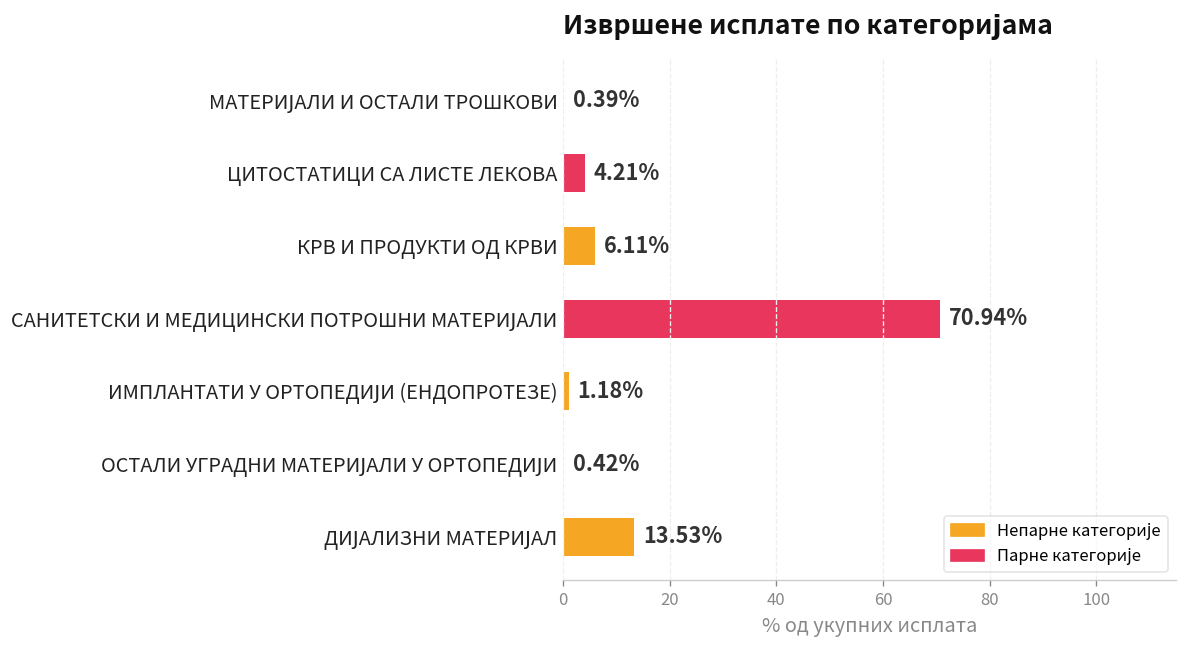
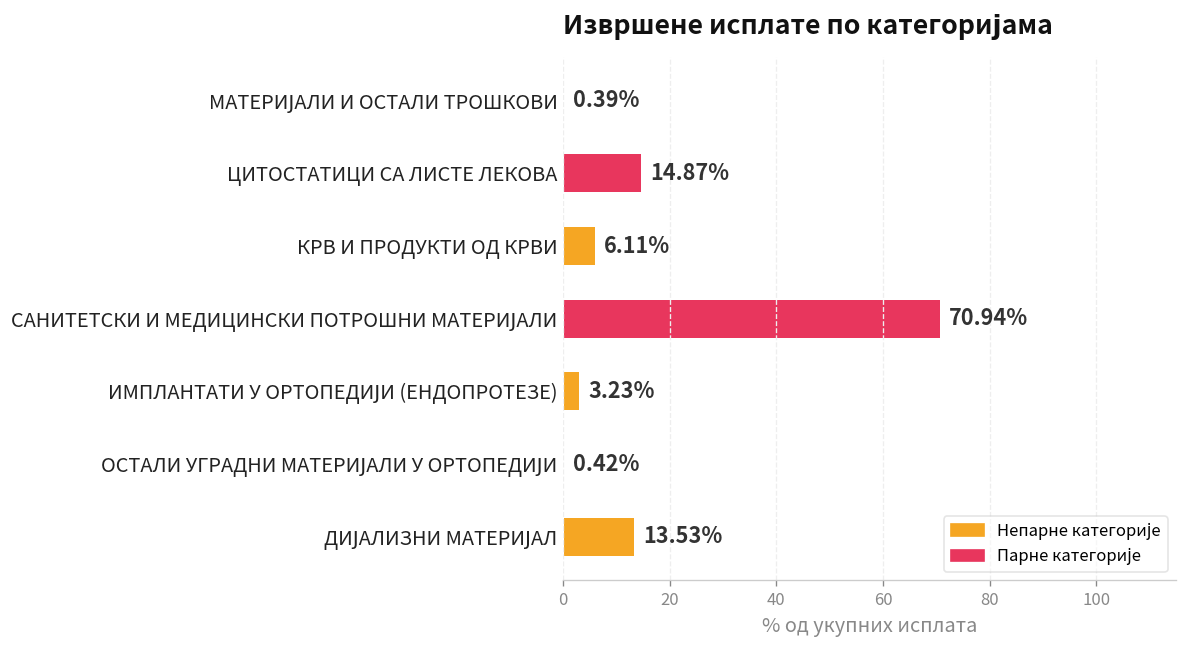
ЦИТОСТАТИЦИ СА ЛИСТЕ ЛЕКОВА: 4.21% -> 14.87%
ИМПЛАНТАТИ У ОРТОПЕДИЈИ (ЕНДОПРОТЕЗЕ): 1.18% -> 3.23%
